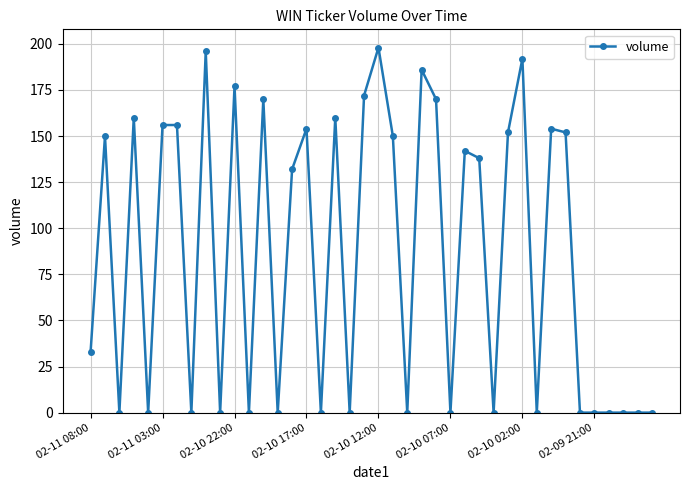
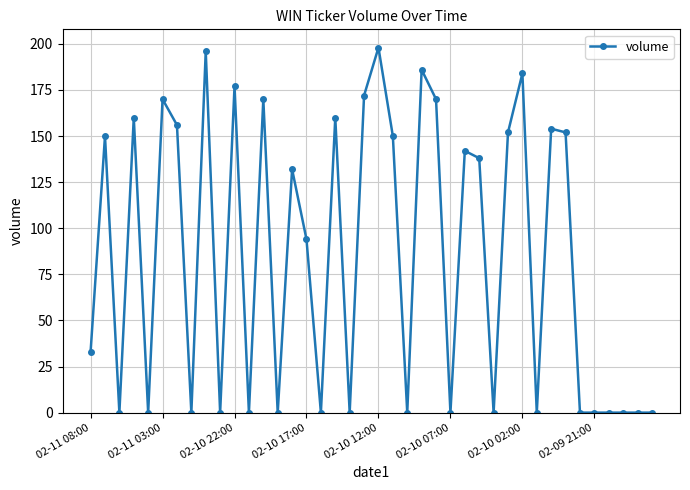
02-11 03:00: 156 -> 170
02-10 17:00: 154 -> 94
02-10 02:00: 192 -> 184
